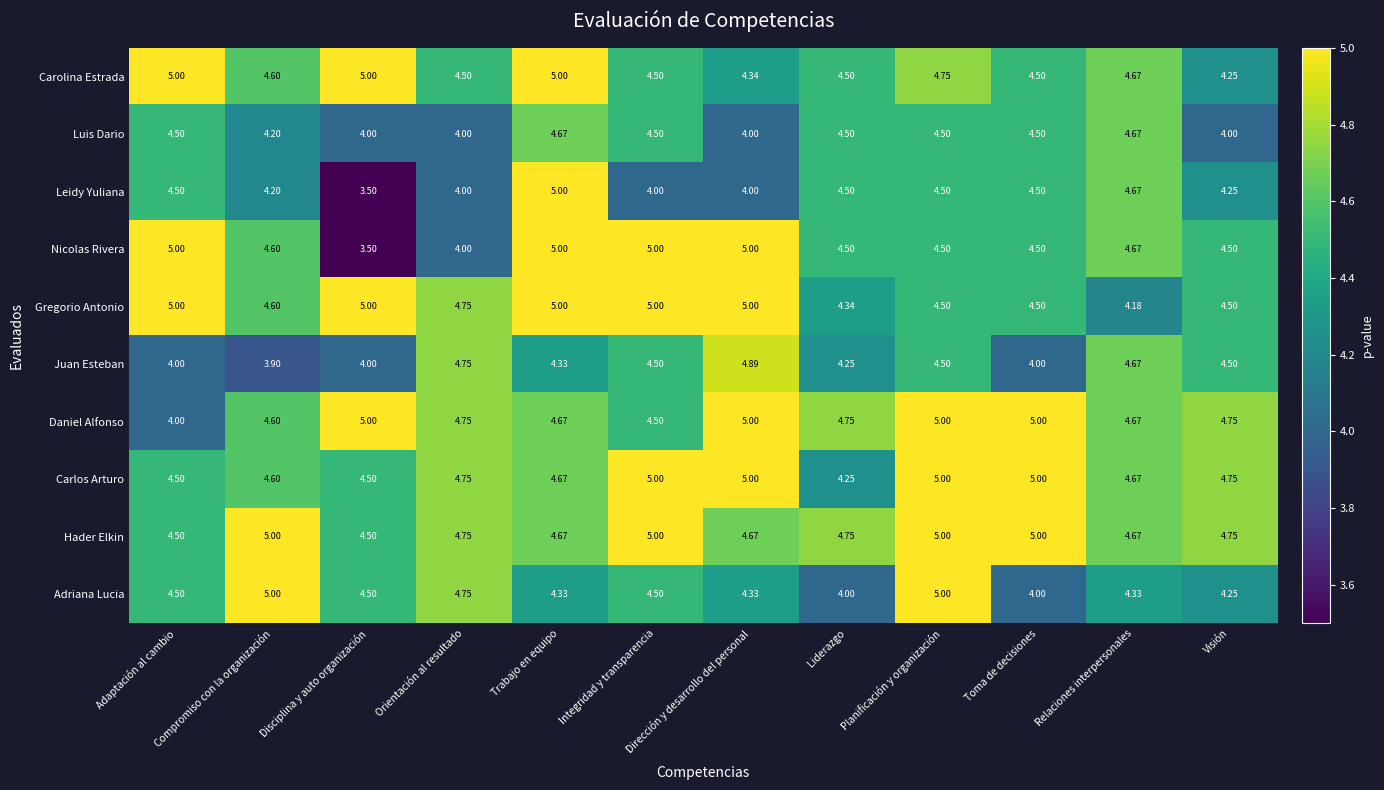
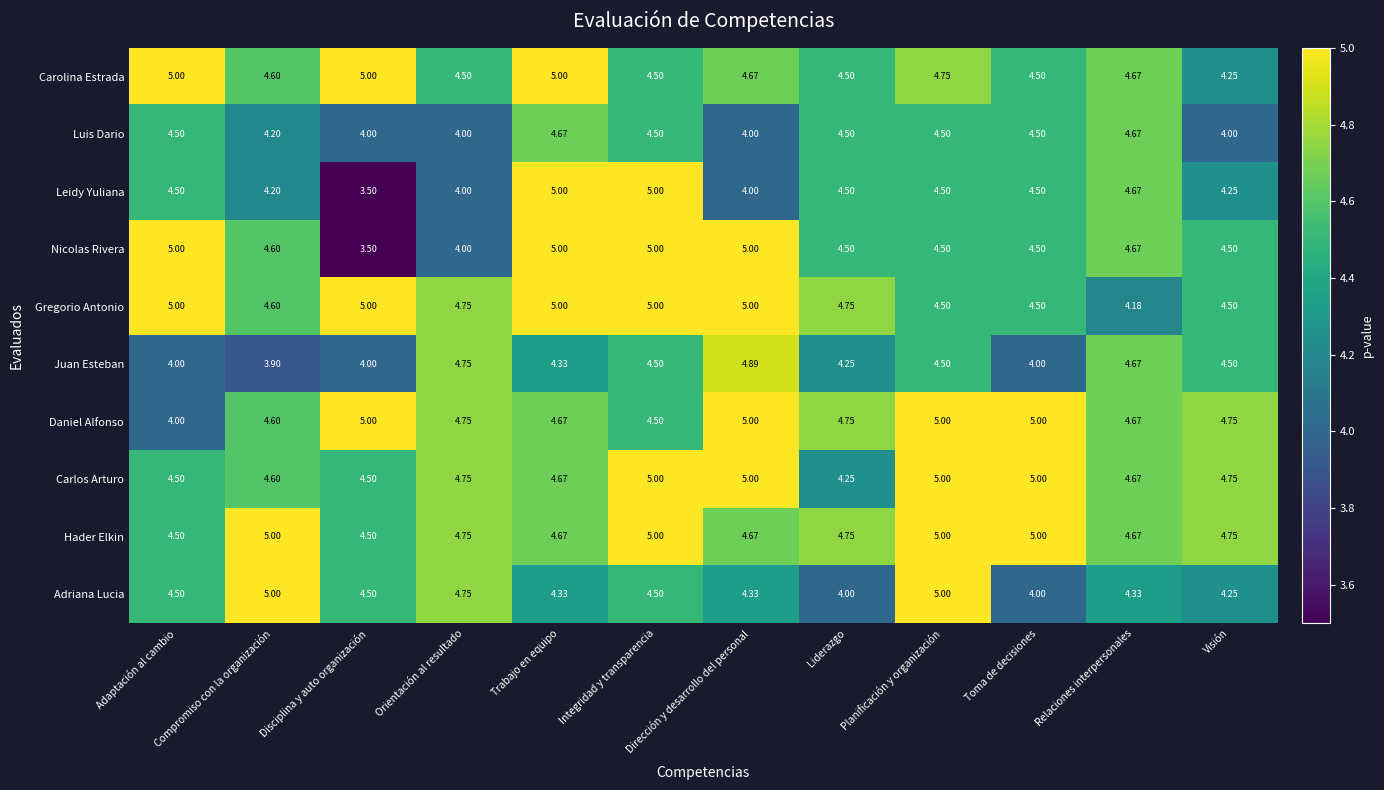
Carolina Estrada, Dirección y desarrollo del personal: 4.34 -> 4.67
Leidy Yuliana, Integridad y transparencia: 4.00 -> 5.00
Gregorio Antonio, Liderazgo: 4.34 -> 4.75
